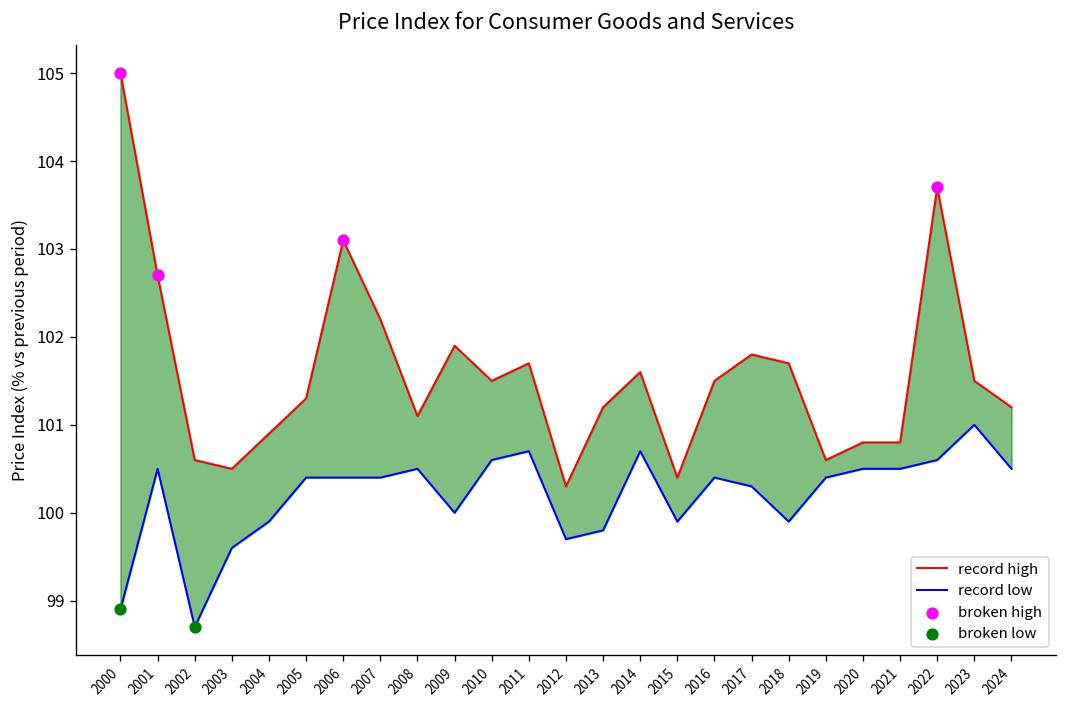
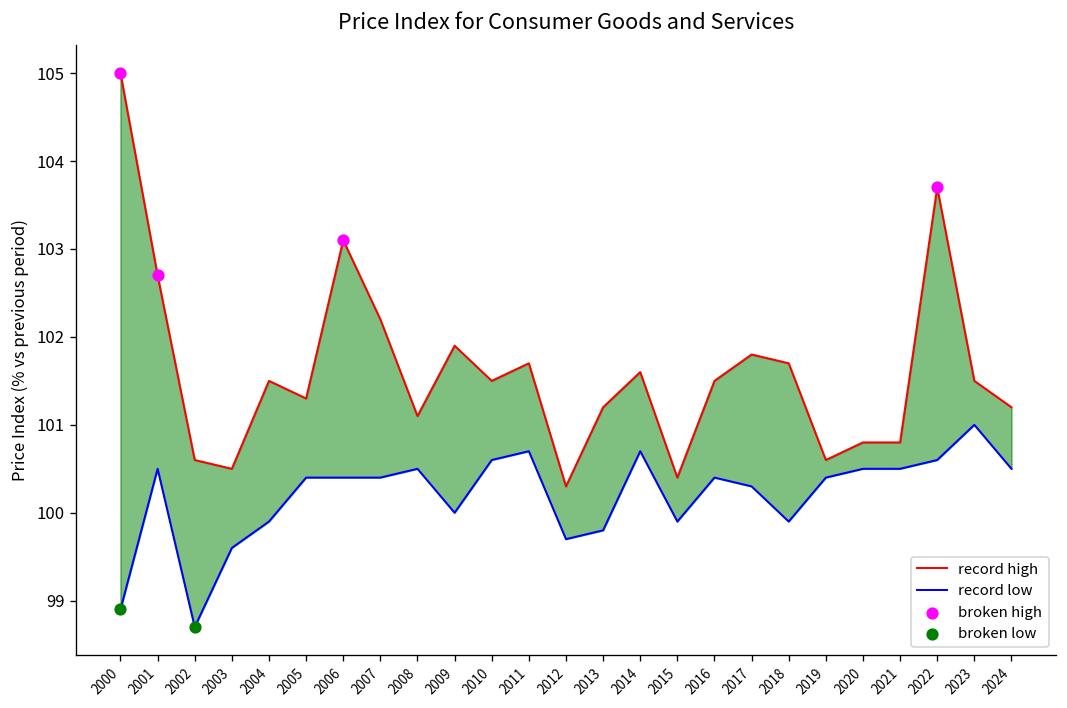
record high, 2004: 100.9 -> 101.5
